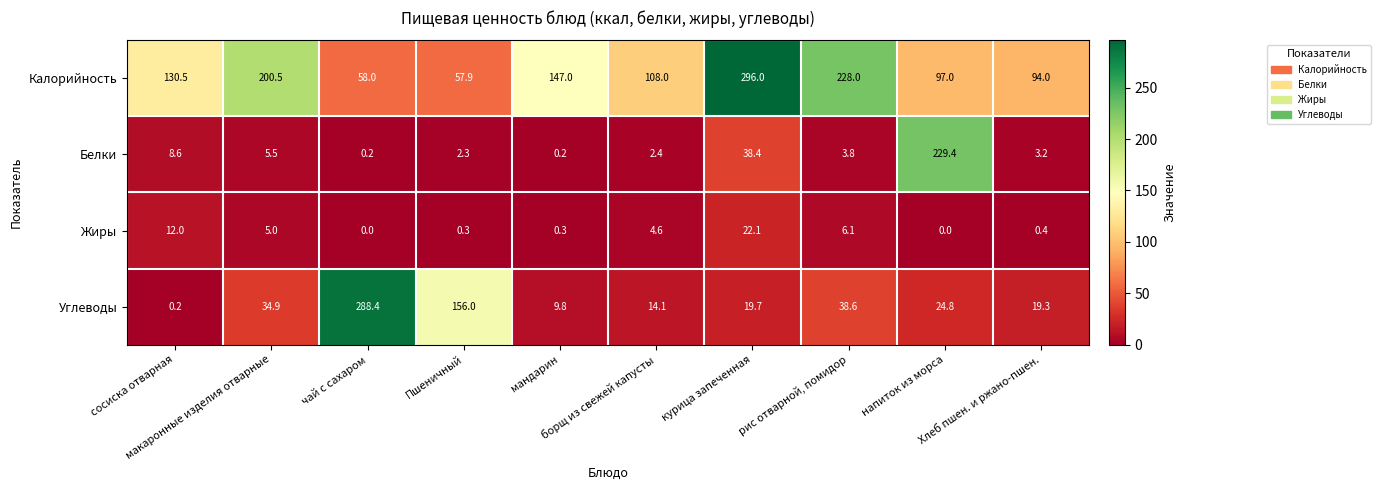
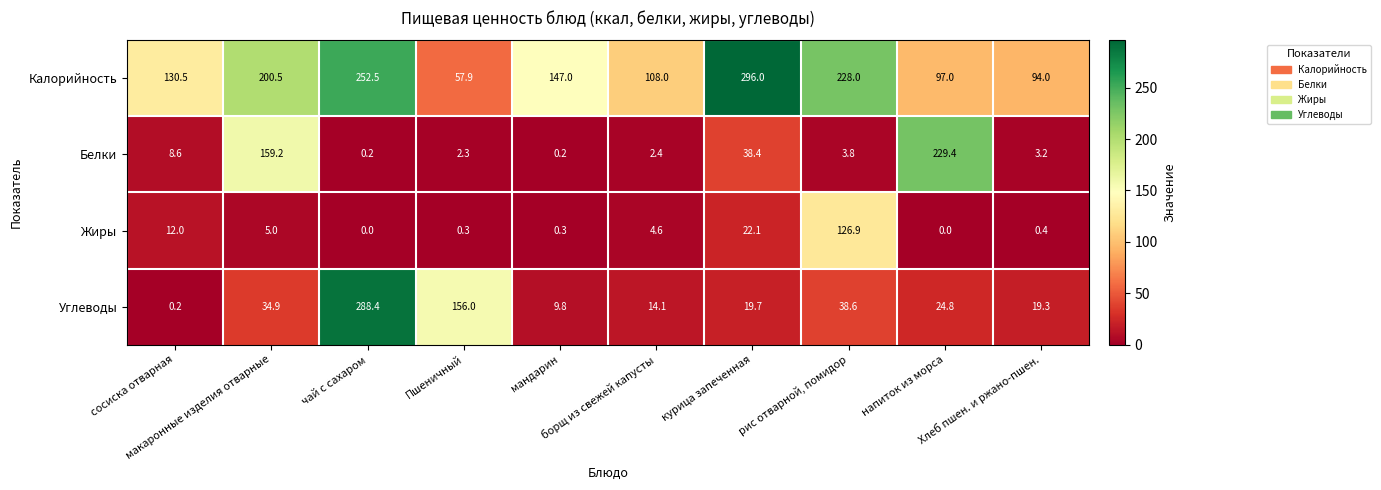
Калорийность, чай с сахаром: 58.0 -> 252.5
Белки, макаронные изделия отварные: 5.5 -> 159.2
Жиры, рис отварной, помидор: 6.1 -> 126.9
